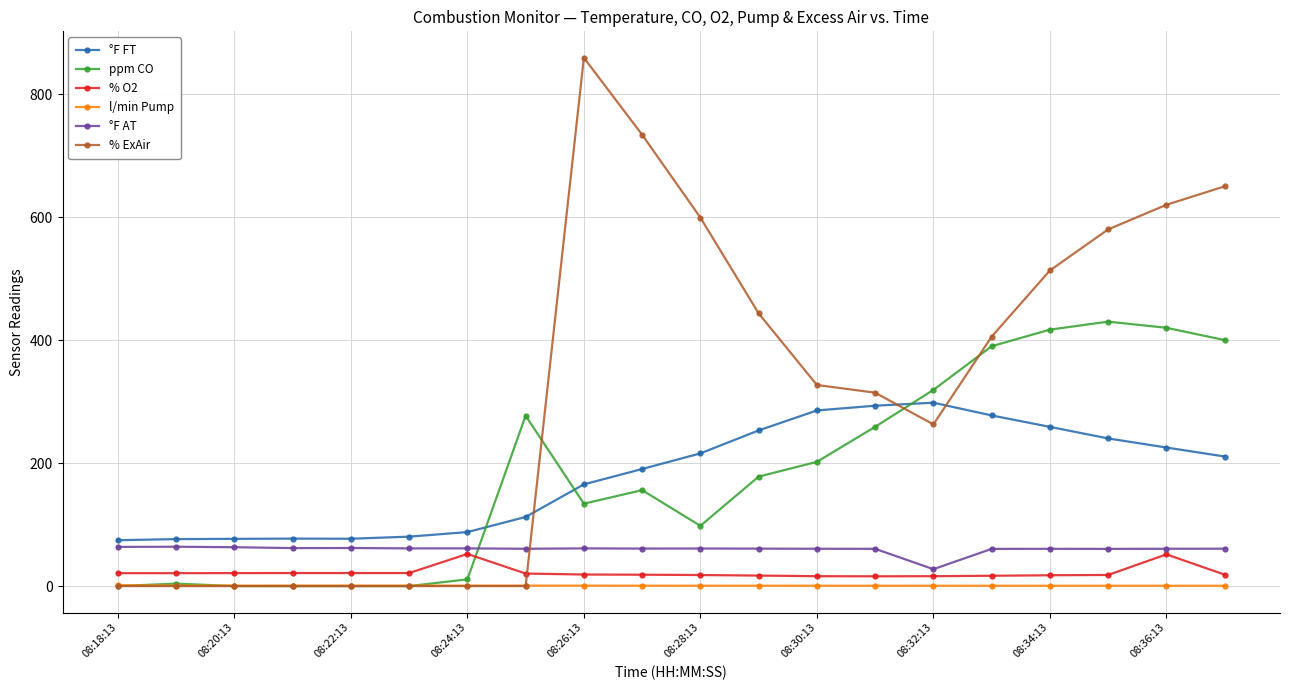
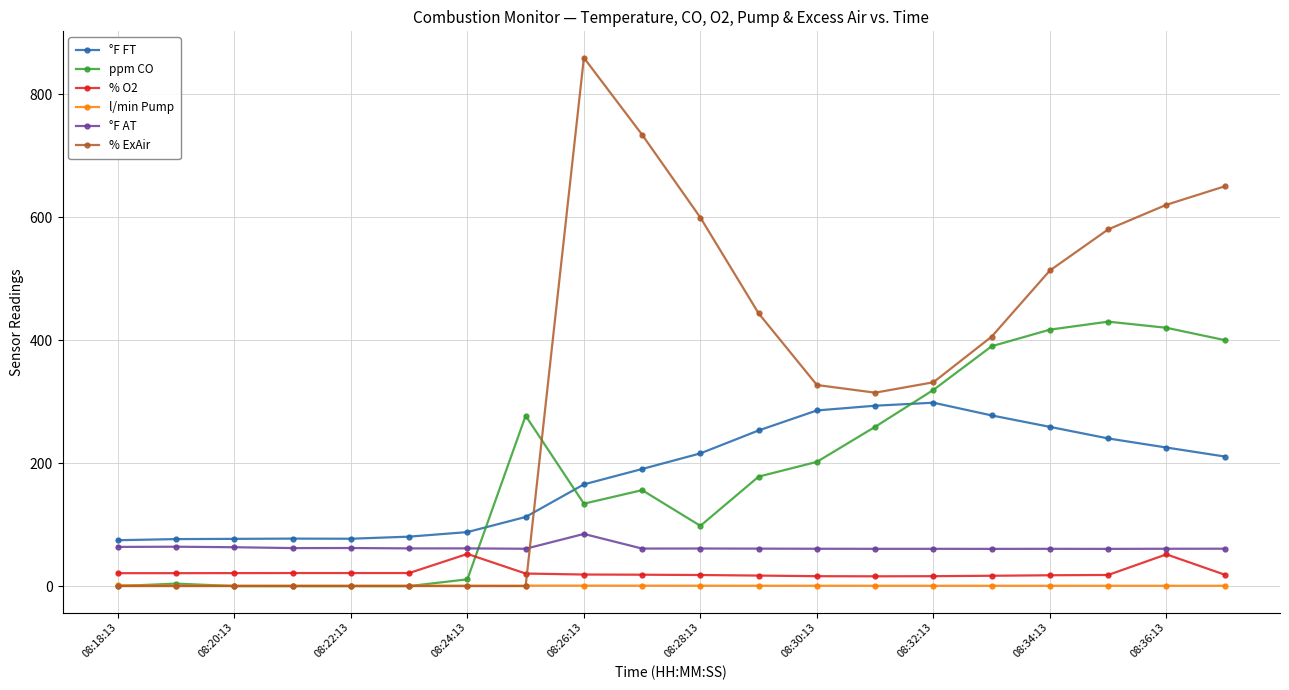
°F AT, 08:26:13: 60 -> 80
°F AT, 08:32:13: 30 -> 60
% ExAir, 08:32:13: 260 -> 330
